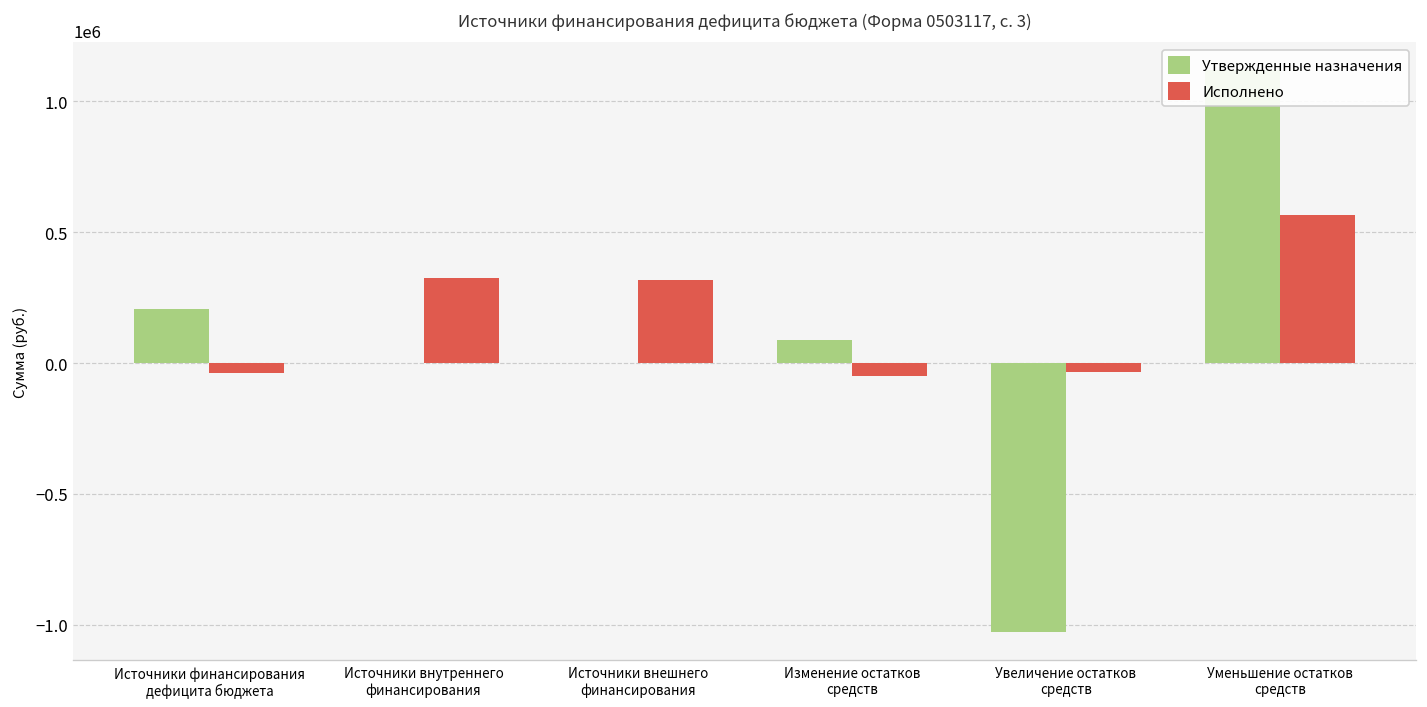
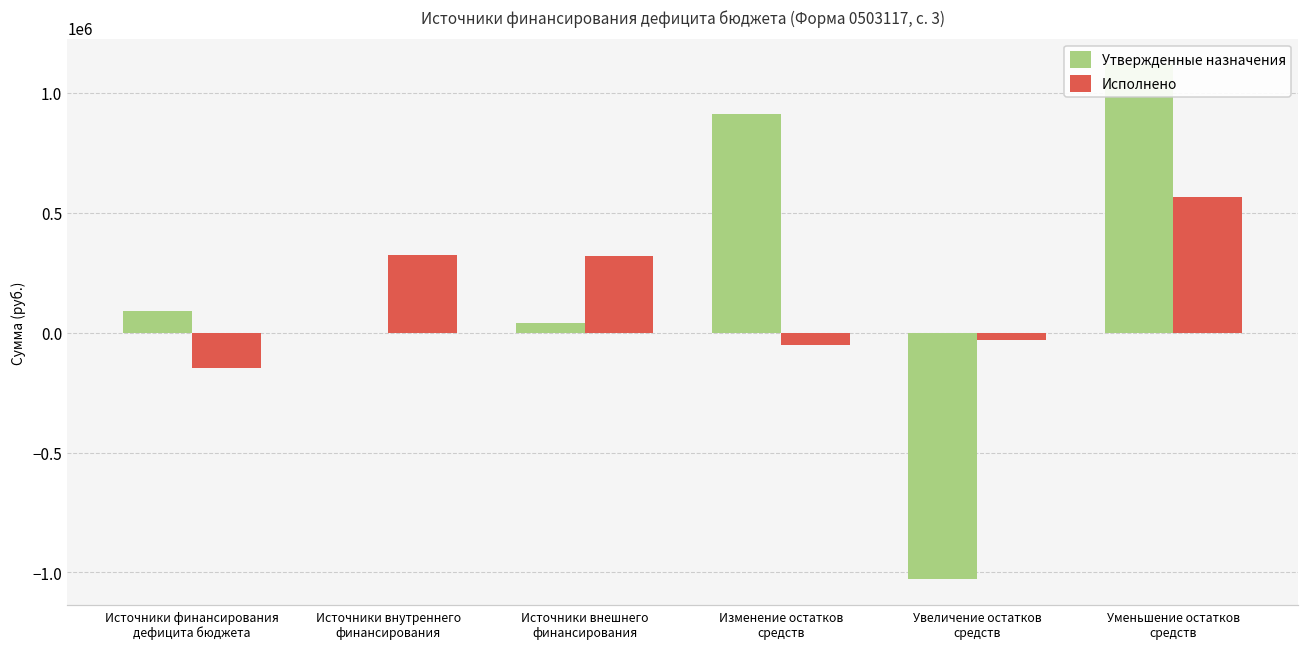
Утвержденные назначения, Источники финансирования дефицита бюджета: 200000 -> 90000
Исполнено, Источники финансирования дефицита бюджета: -40000 -> -150000
Утвержденные назначения, Источники внешнего финансирования: 0 -> 40000
Утвержденные назначения, Изменение остатков средств: 90000 -> 910000
